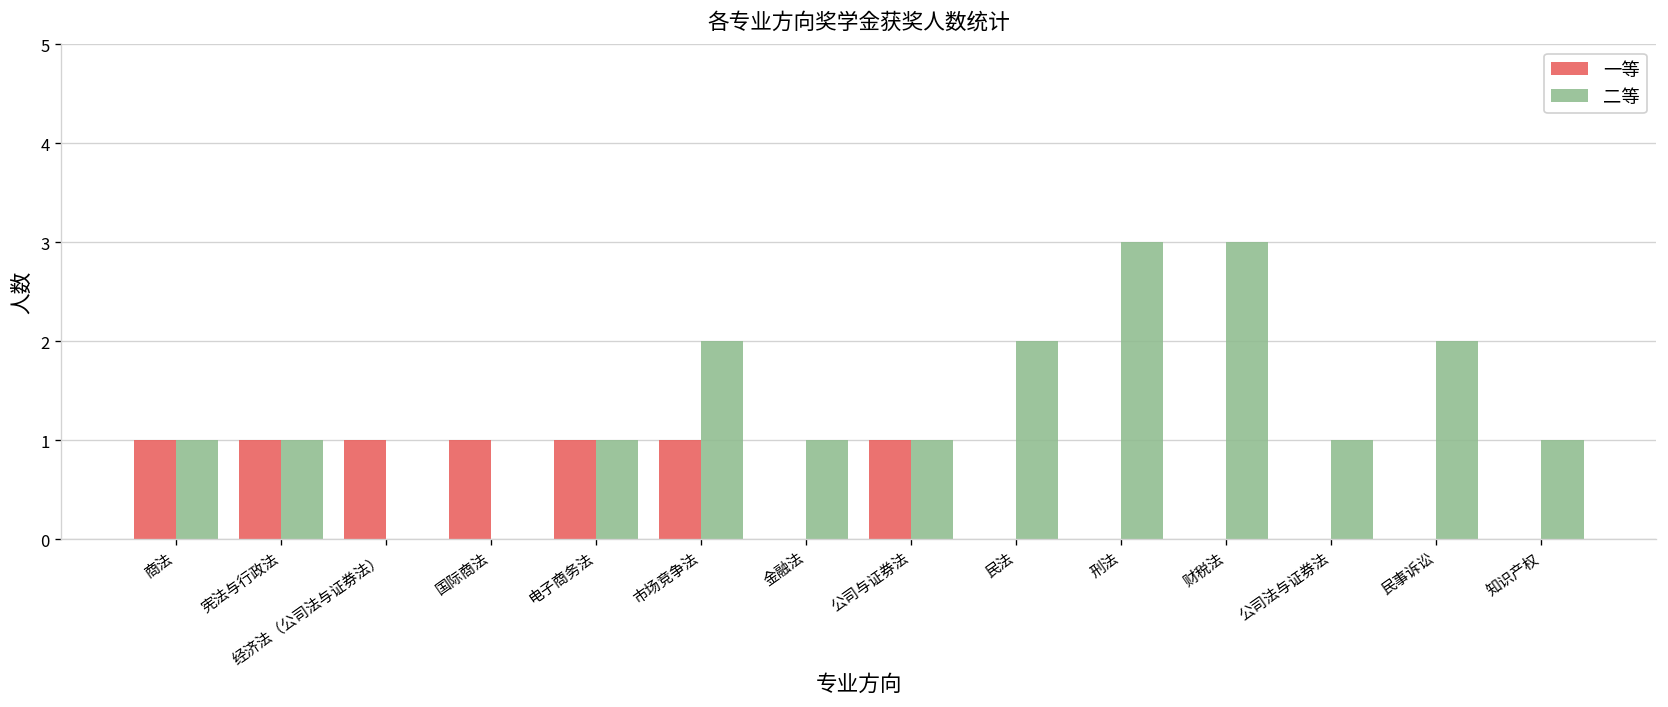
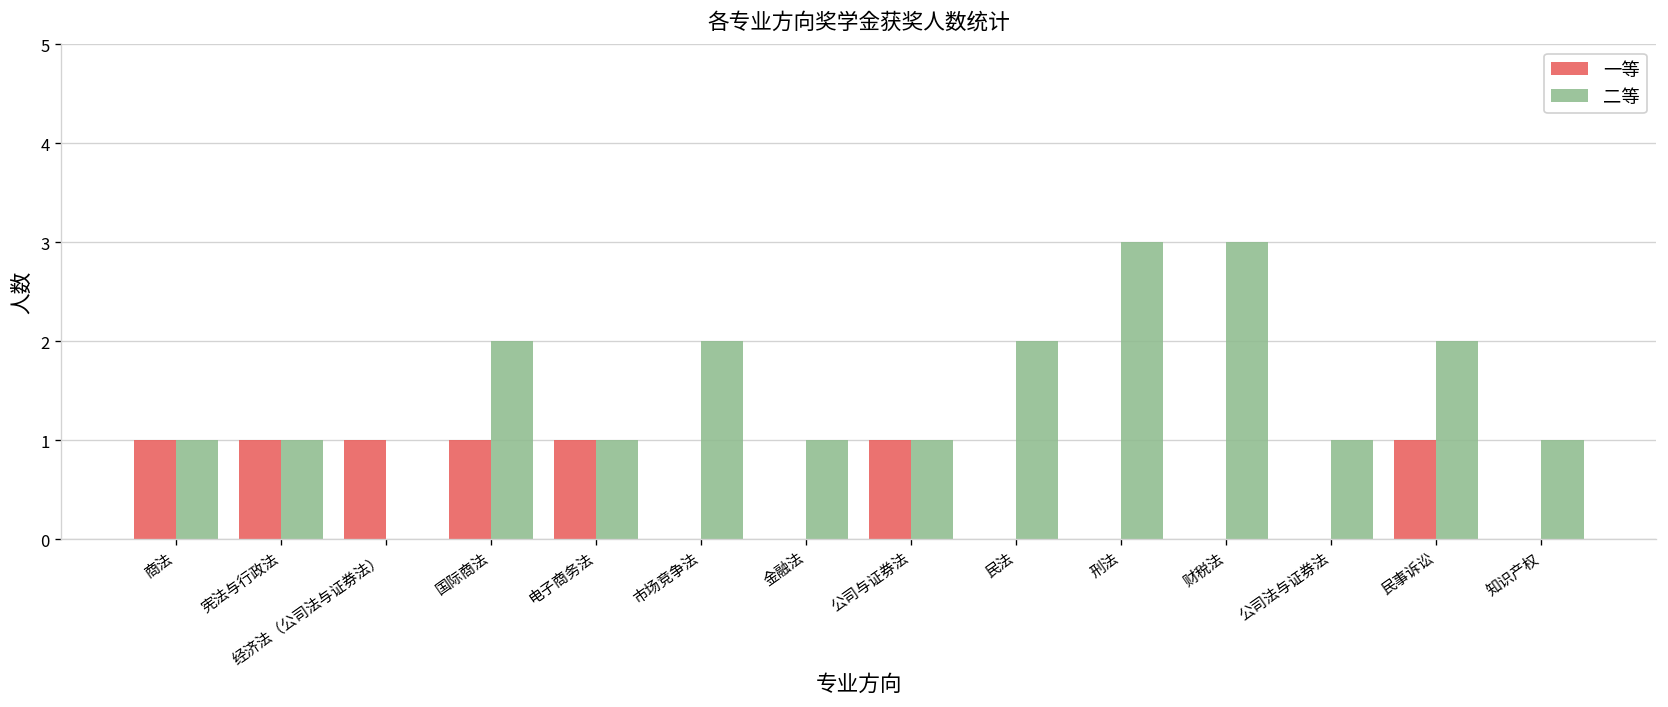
二等, 国际商法: 0 -> 2
一等, 市场竞争法: 1 -> 0
一等, 民事诉讼: 0 -> 1
